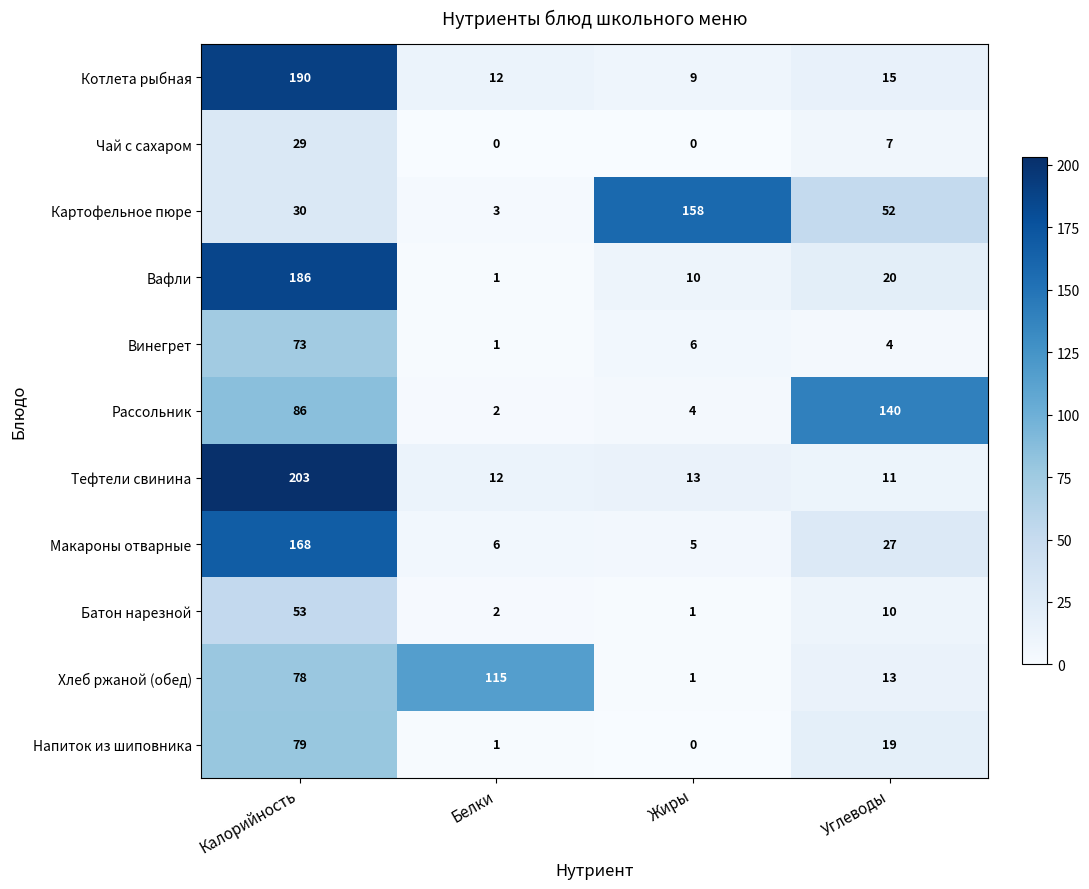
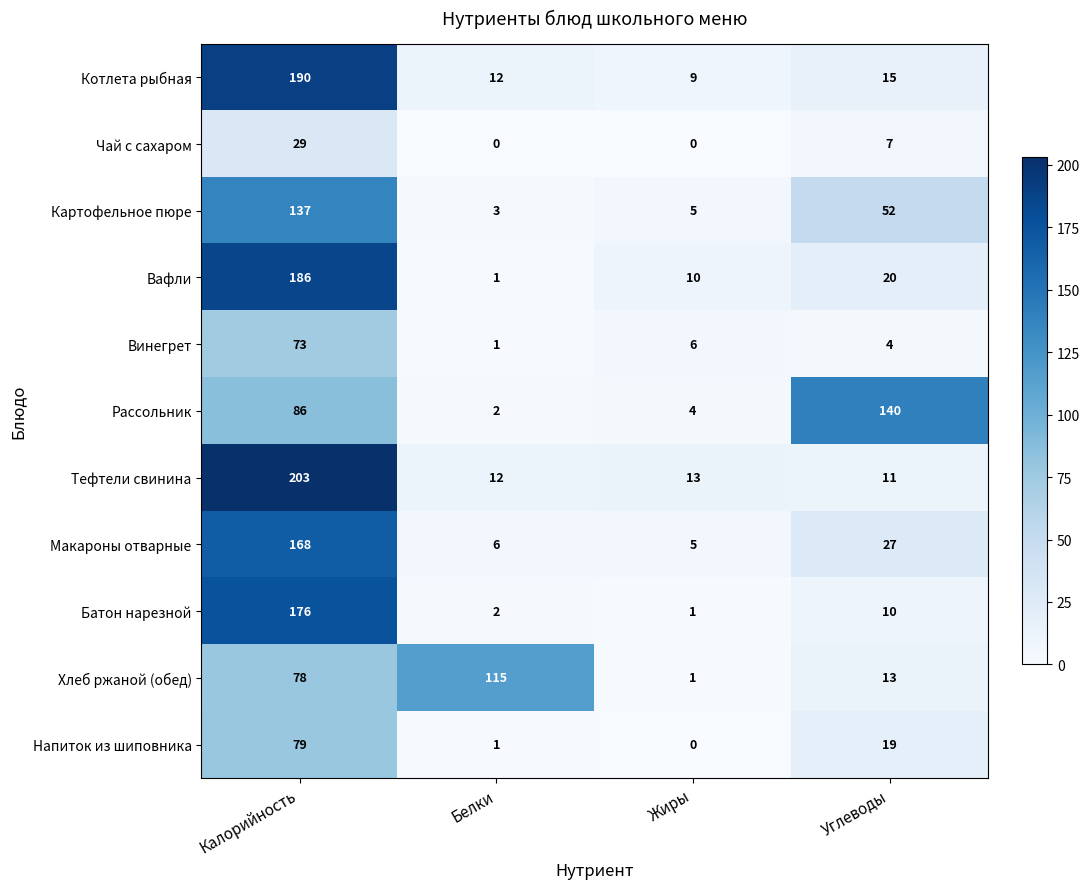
Картофельное пюре, Калорийность: 30 -> 137
Картофельное пюре, Жиры: 158 -> 5
Батон нарезной, Калорийность: 53 -> 176
